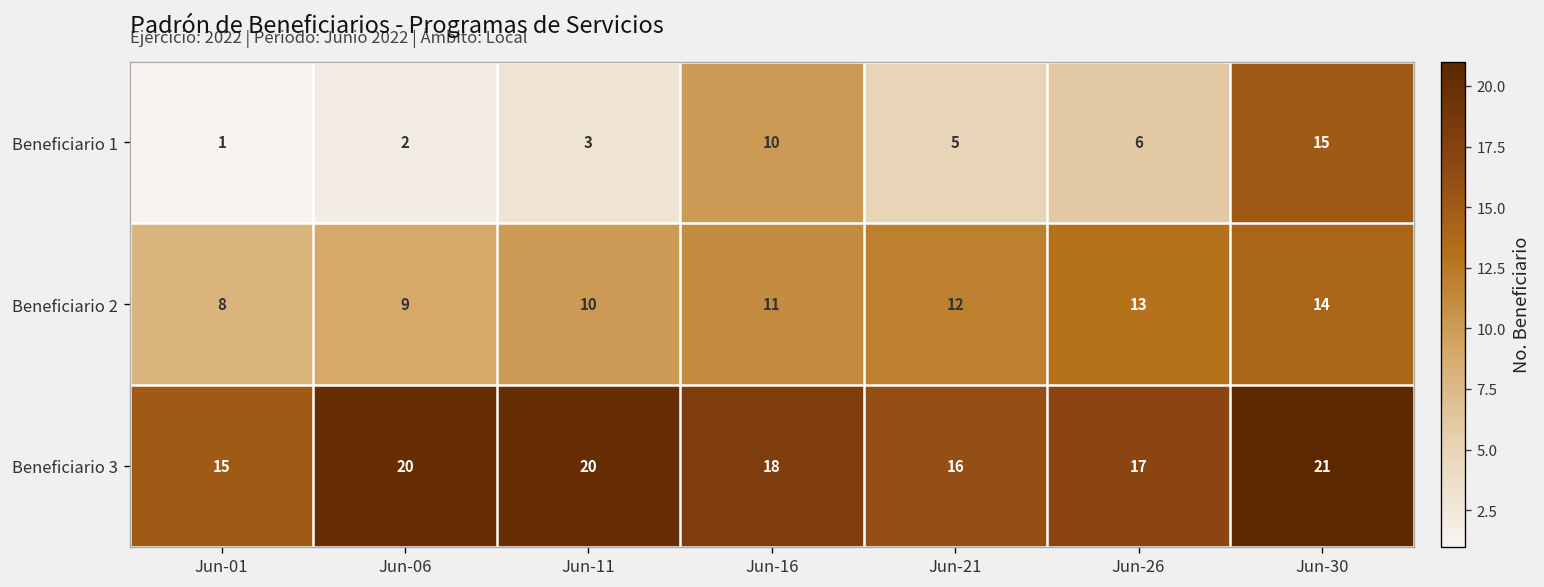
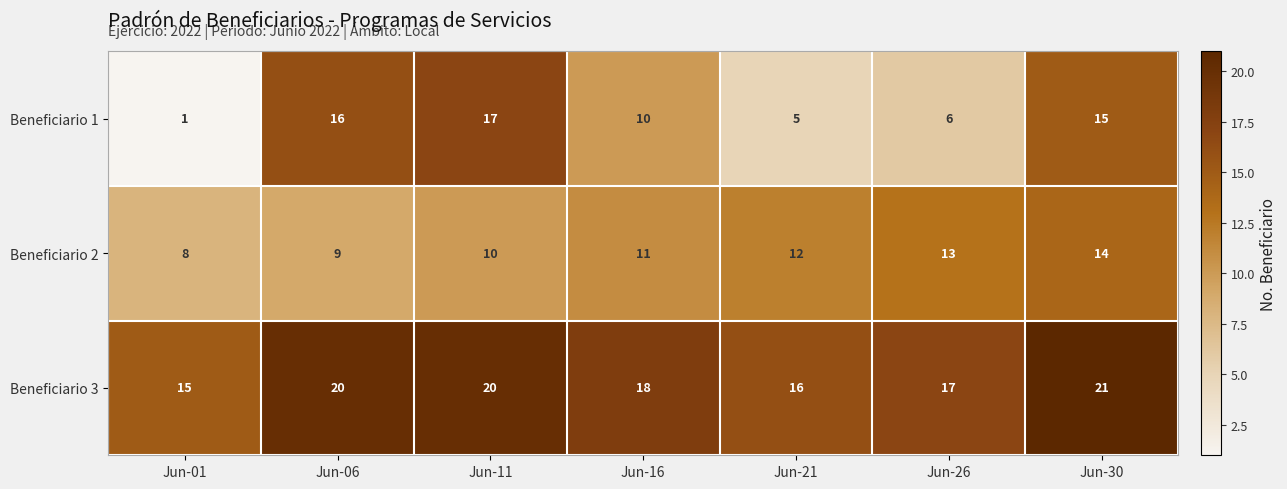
Beneficiario 1, Jun-06: 2 -> 16
Beneficiario 1, Jun-11: 3 -> 17
